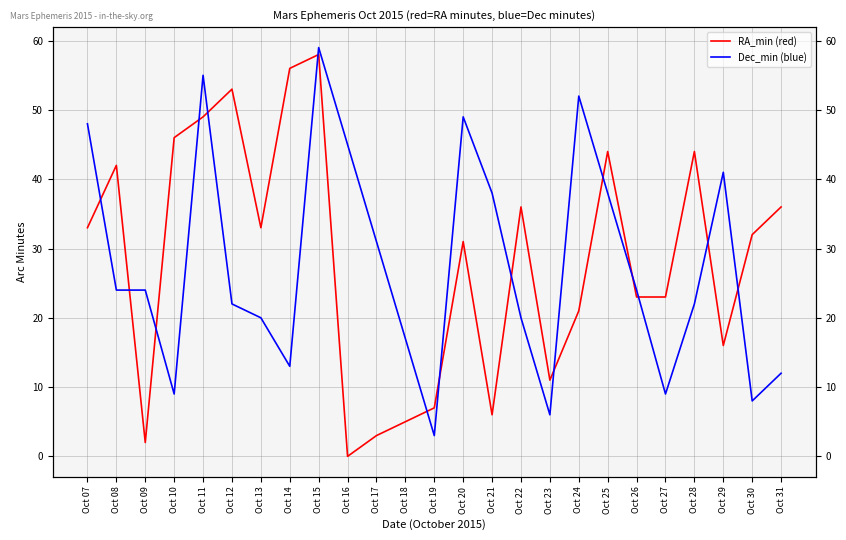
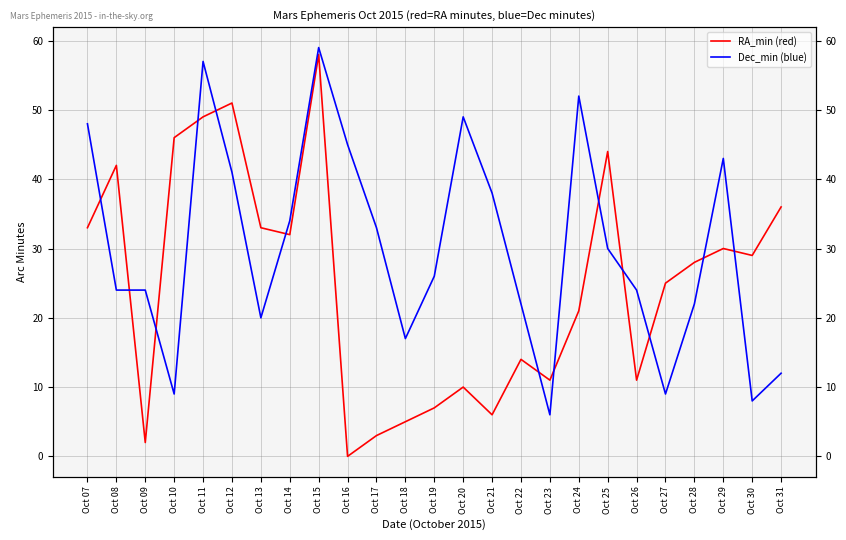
Dec_min (blue), Oct 11: 55 -> 57
RA_min (red), Oct 12: 53 -> 51
Dec_min (blue), Oct 12: 22 -> 41
RA_min (red), Oct 14: 56 -> 32
Dec_min (blue), Oct 14: 13 -> 34
Dec_min (blue), Oct 17: 31 -> 33
Dec_min (blue), Oct 19: 3 -> 26
RA_min (red), Oct 20: 31 -> 10
RA_min (red), Oct 22: 36 -> 14
Dec_min (blue), Oct 22: 20 -> 22
Dec_min (blue), Oct 25: 38 -> 30
RA_min (red), Oct 26: 23 -> 11
RA_min (red), Oct 27: 23 -> 25
RA_min (red), Oct 28: 44 -> 28
RA_min (red), Oct 29: 16 -> 30
Dec_min (blue), Oct 29: 41 -> 43
RA_min (red), Oct 30: 32 -> 29
